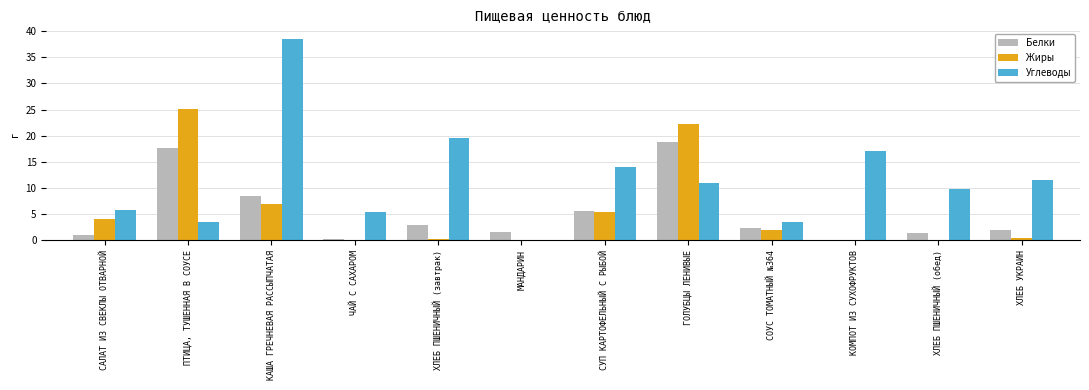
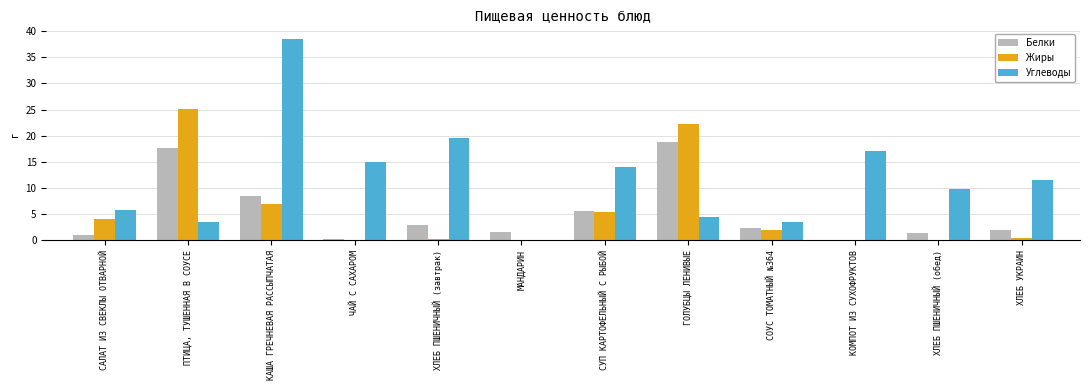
Углеводы, ЧАЙ С САХАРОМ: 5 -> 15
Углеводы, ГОЛУБЦЫ ЛЕНИВЫЕ: 11 -> 5
